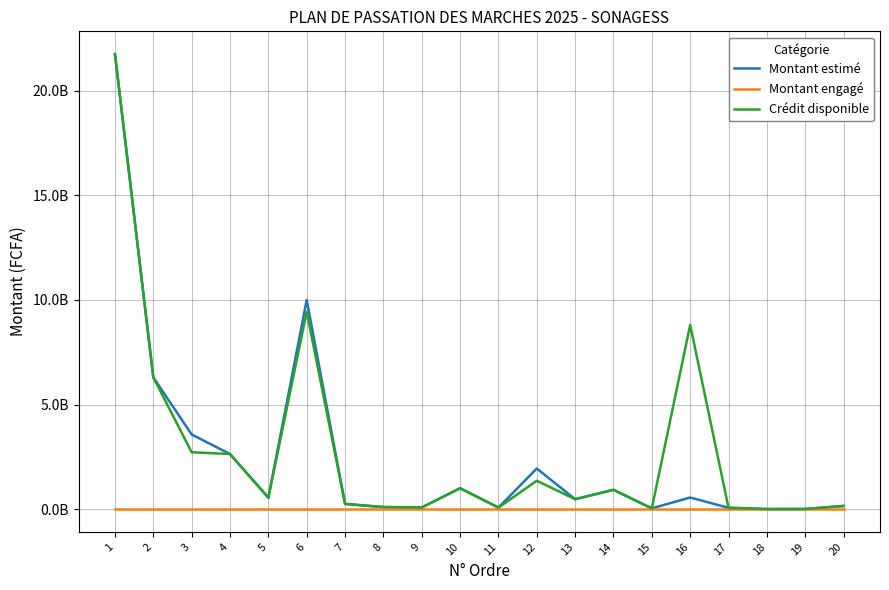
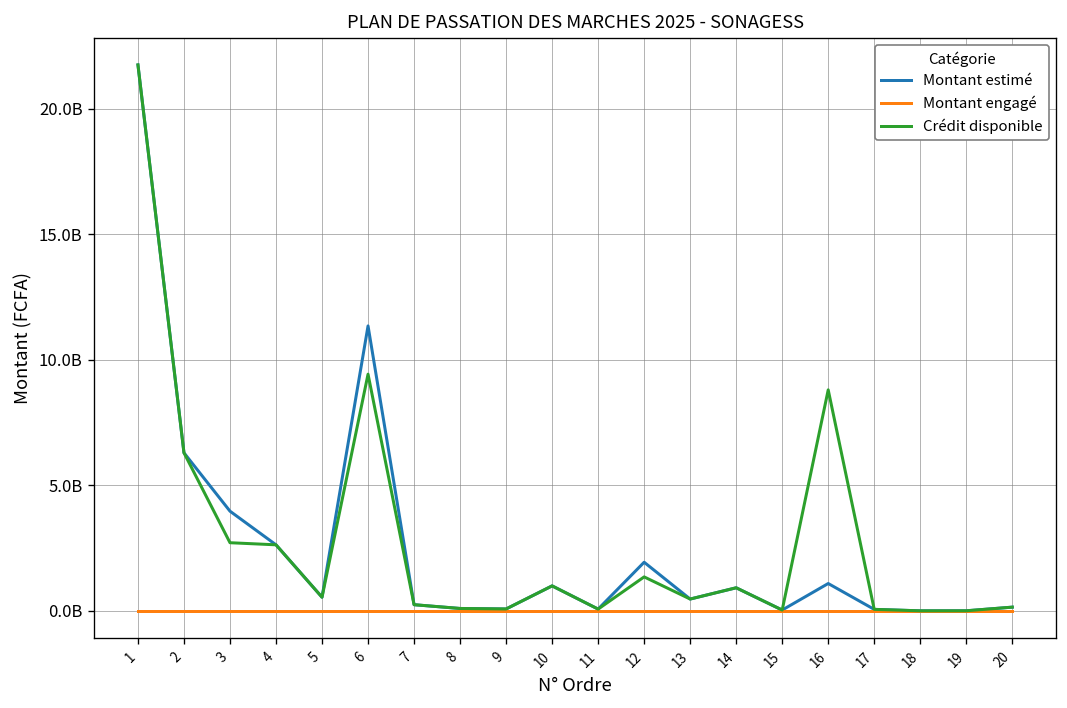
Montant estimé, 3: 3600000000 -> 4000000000
Montant estimé, 6: 10000000000 -> 11400000000
Montant estimé, 16: 600000000 -> 1100000000
